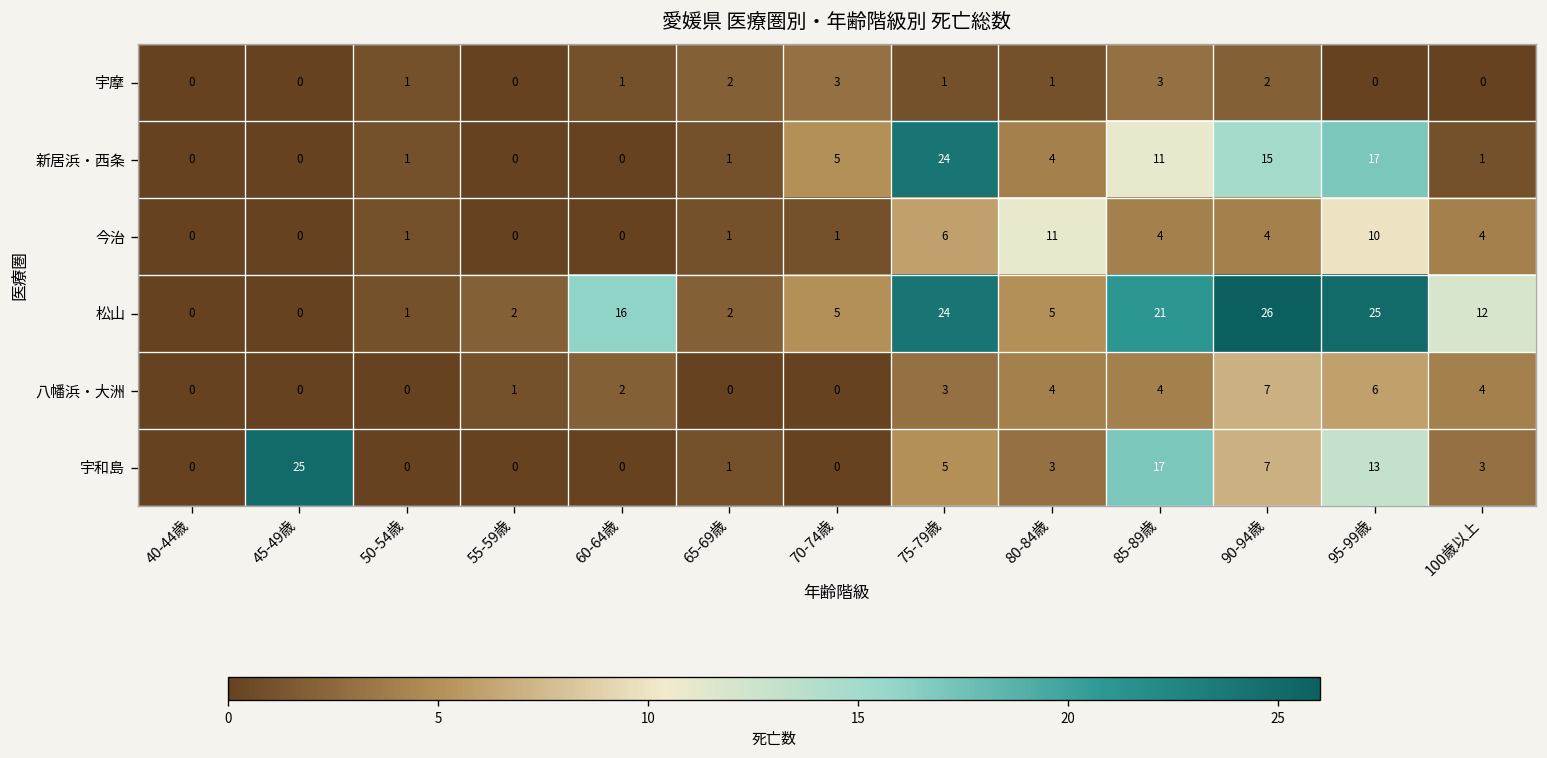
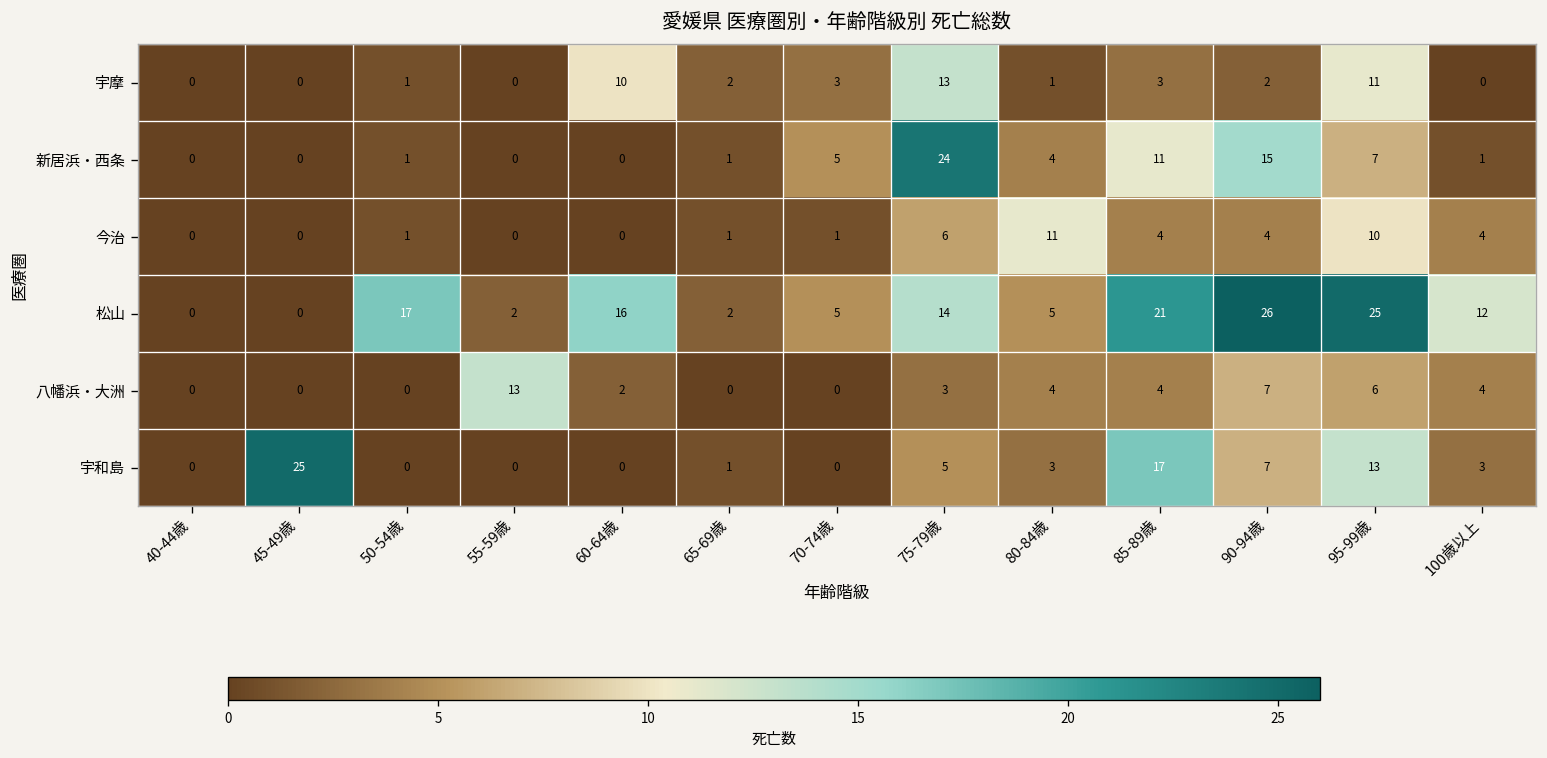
宇摩, 60-64歳: 1 -> 10
宇摩, 75-79歳: 1 -> 13
宇摩, 95-99歳: 0 -> 11
新居浜・西条, 95-99歳: 17 -> 7
松山, 50-54歳: 1 -> 17
松山, 75-79歳: 24 -> 14
八幡浜・大洲, 55-59歳: 1 -> 13
